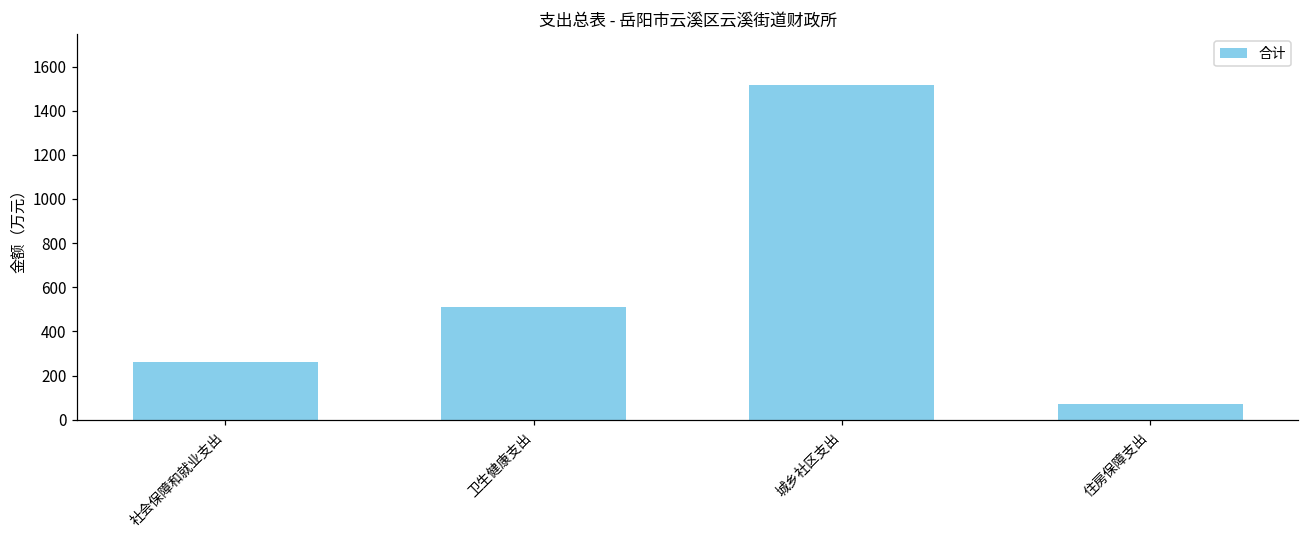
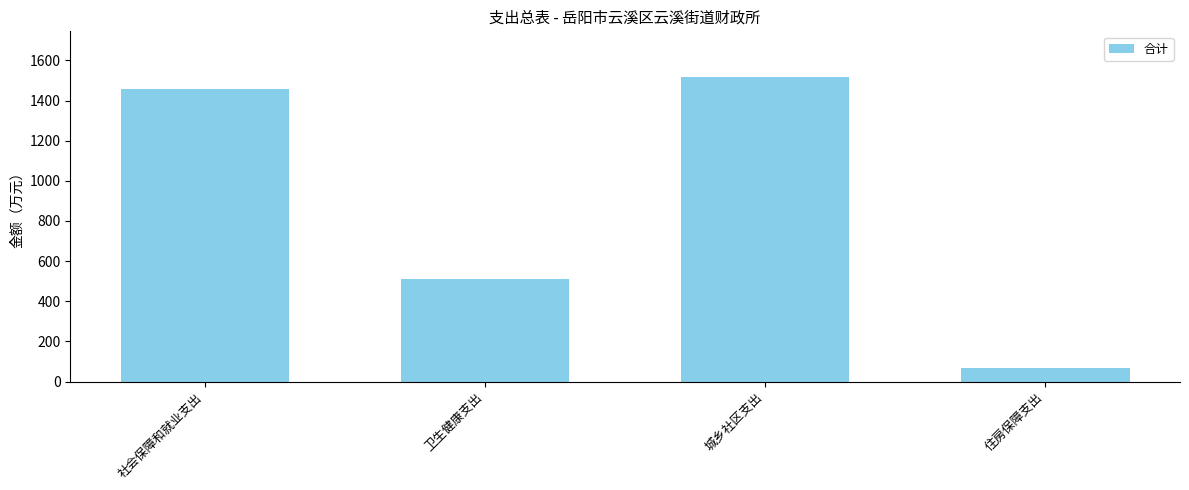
社会保障和就业支出: 260 -> 1460
